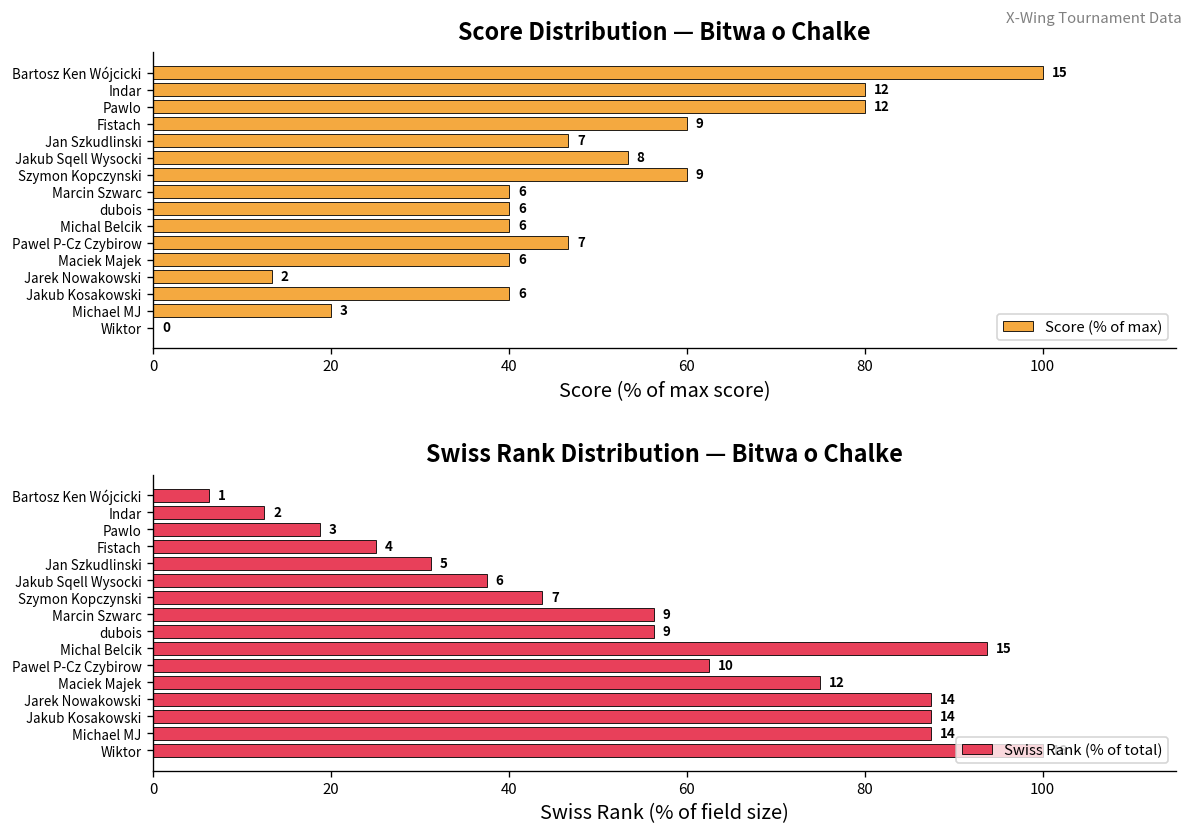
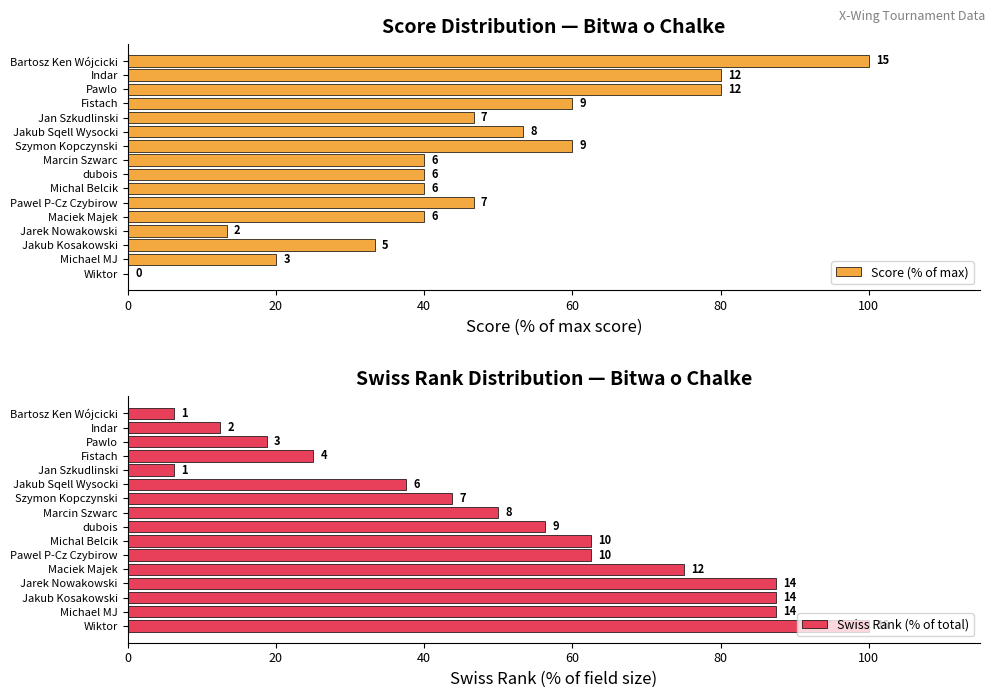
Score Distribution — Bitwa o Chalke, Jakub Kosakowski: 6 -> 5
Swiss Rank Distribution — Bitwa o Chalke, Jan Szkudlinski: 5 -> 1
Swiss Rank Distribution — Bitwa o Chalke, Marcin Szwarc: 9 -> 8
Swiss Rank Distribution — Bitwa o Chalke, Michal Belcik: 15 -> 10
